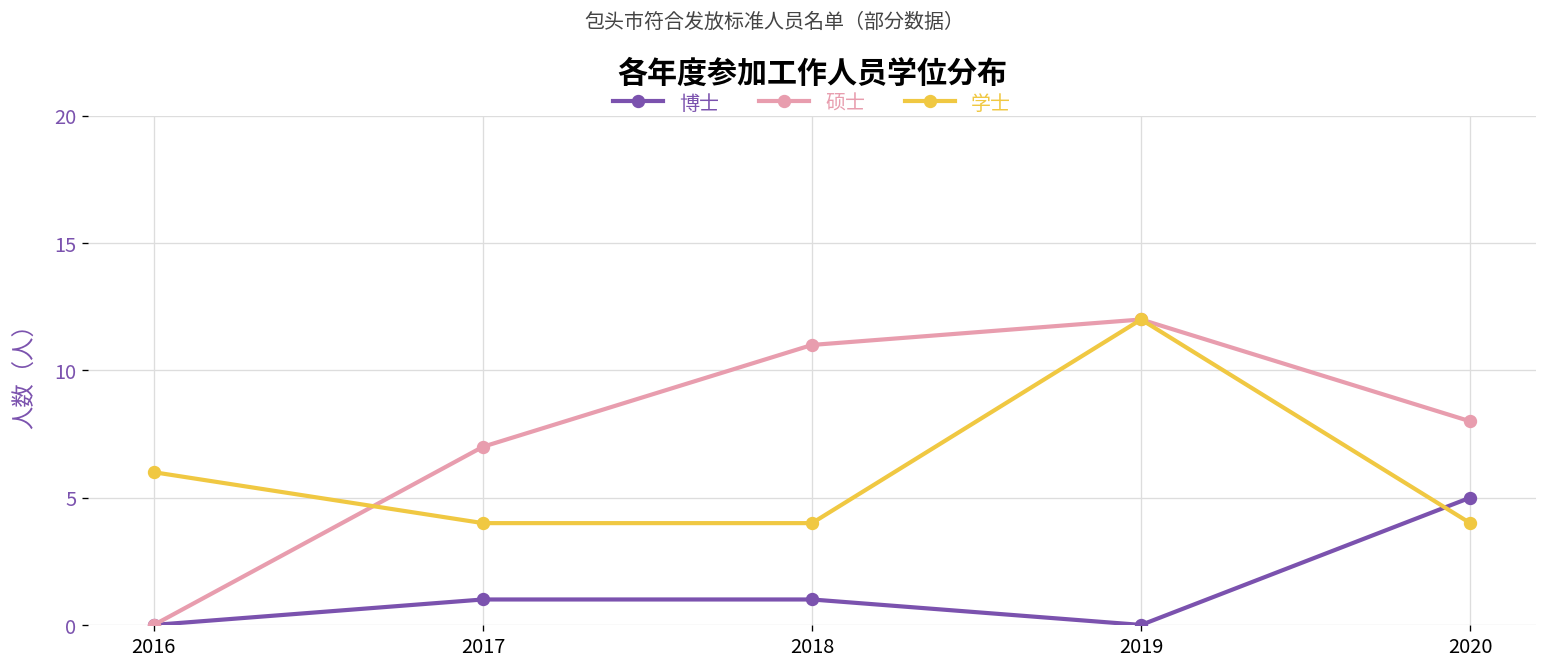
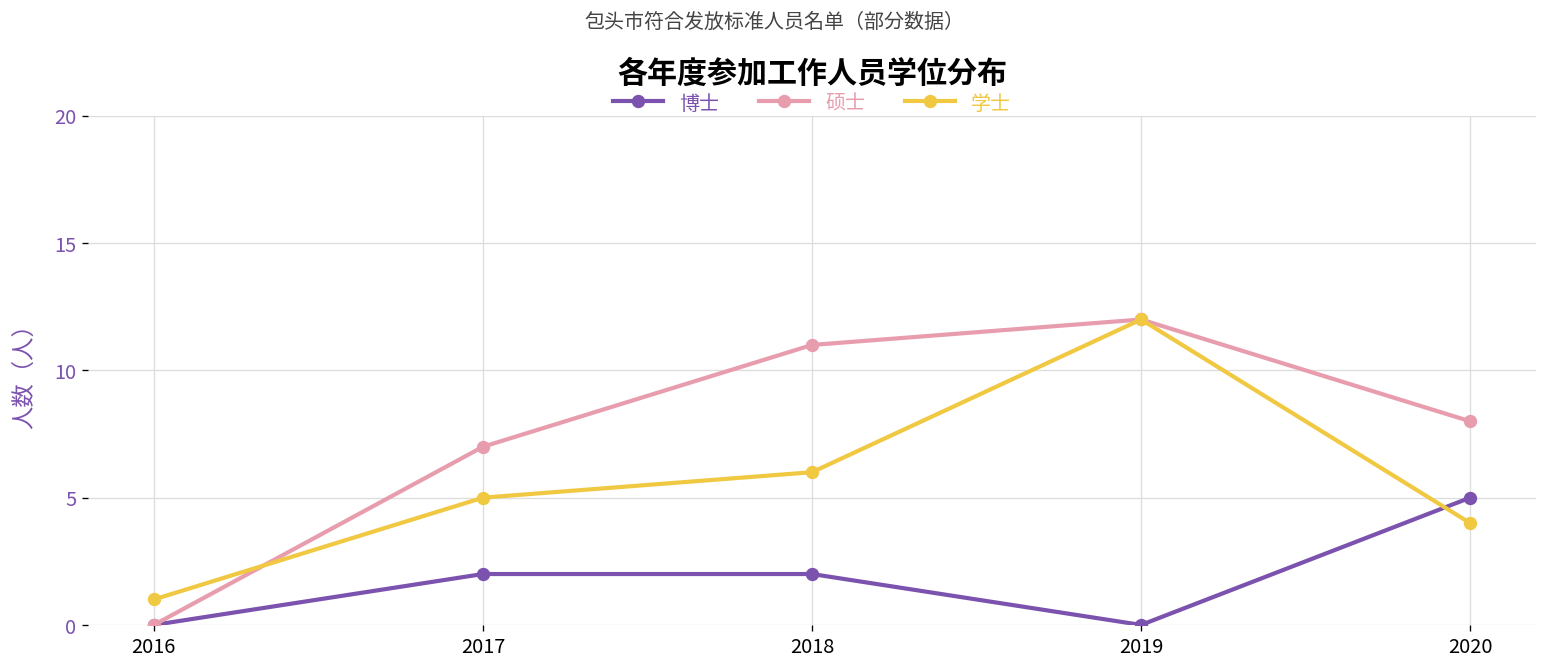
学士, 2016: 6 -> 1
博士, 2017: 1 -> 2
学士, 2017: 4 -> 5
博士, 2018: 1 -> 2
学士, 2018: 4 -> 6
